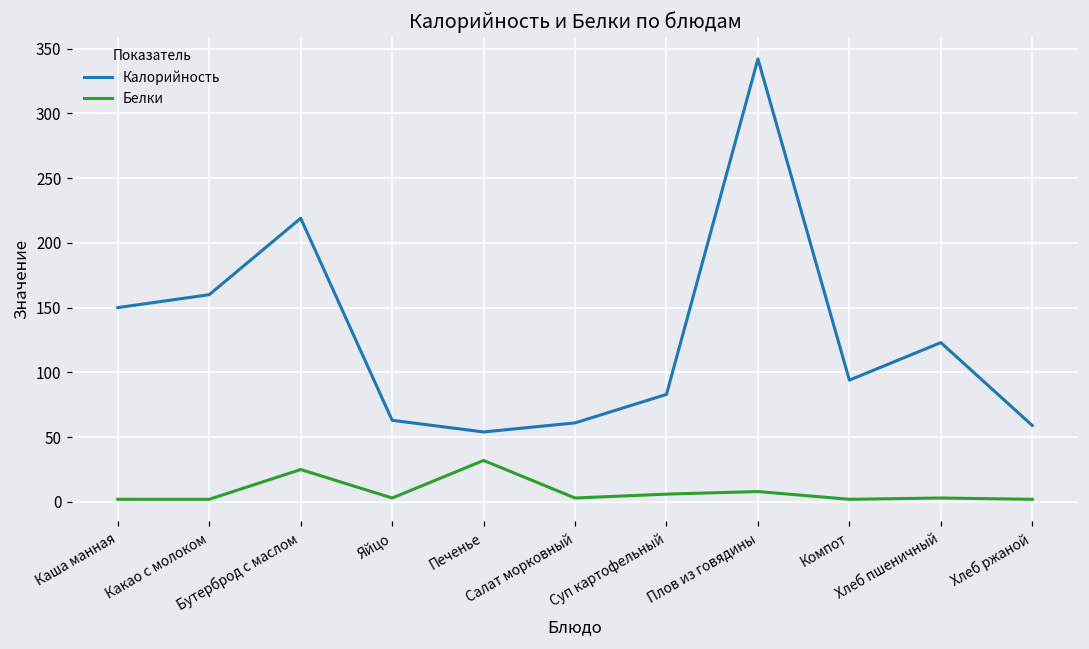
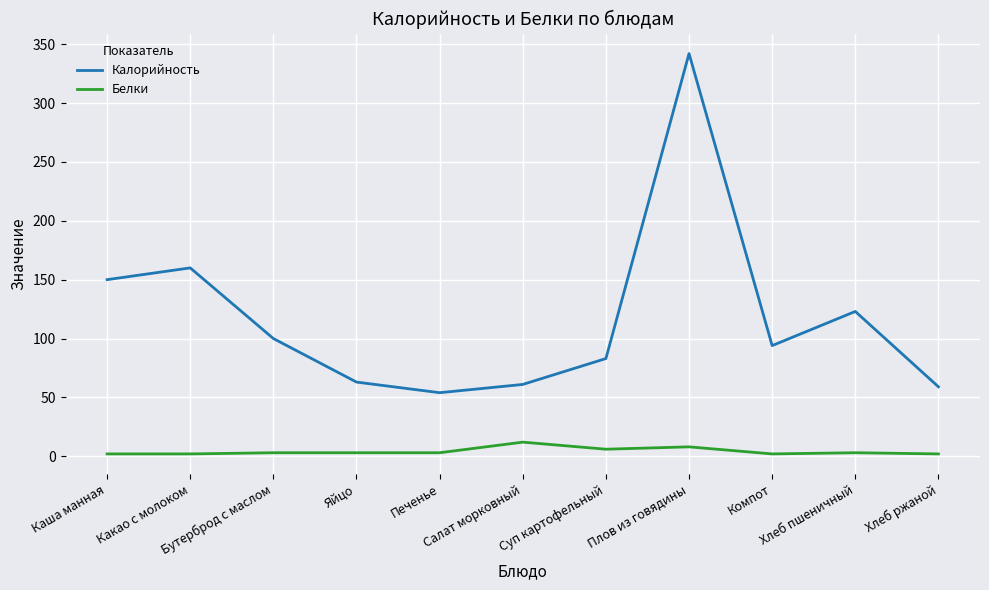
Калорийность, Бутерброд с маслом: 219 -> 100
Белки, Бутерброд с маслом: 25 -> 3
Белки, Печенье: 32 -> 3
Белки, Салат морковный: 3 -> 12
